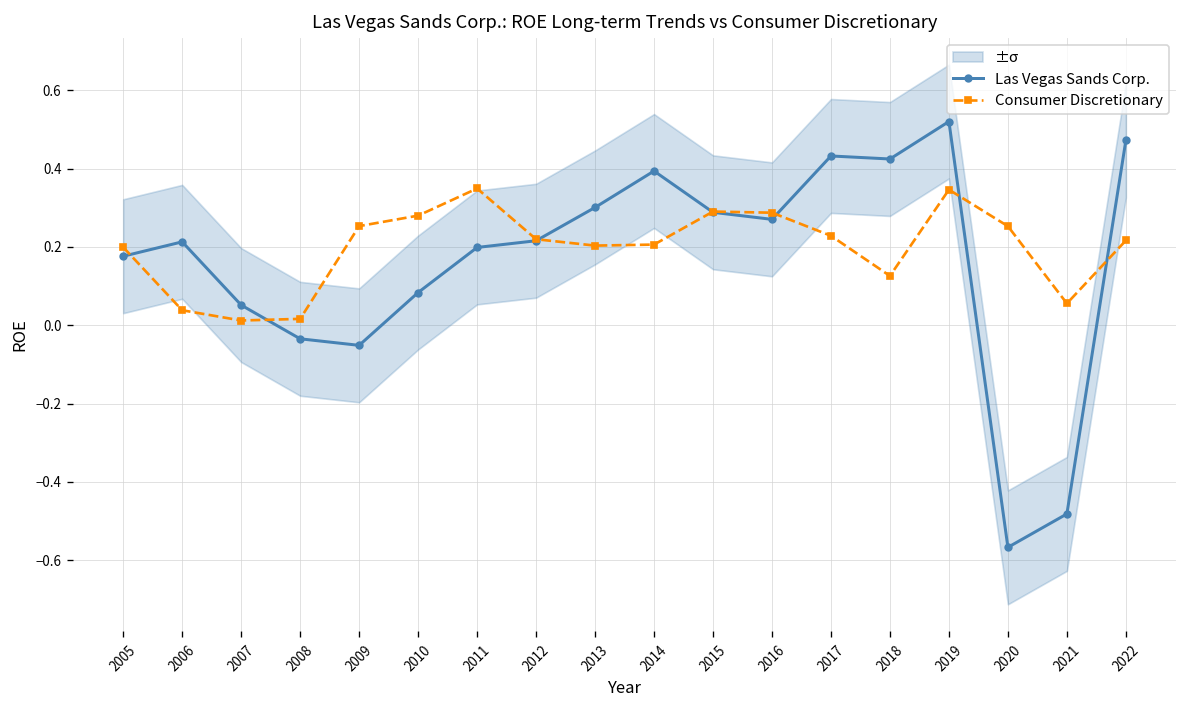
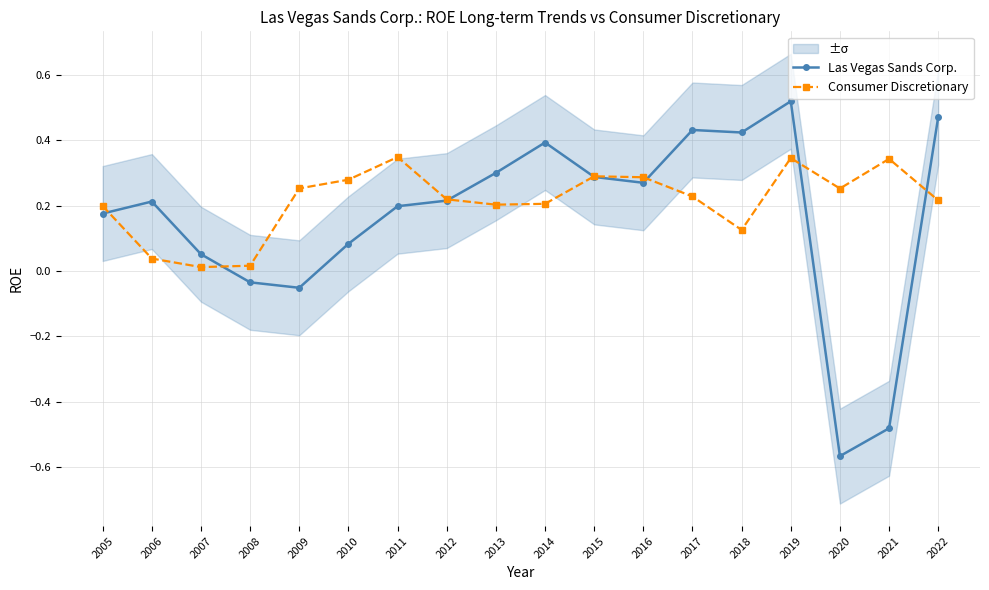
Consumer Discretionary, 2021: 0.06 -> 0.34
